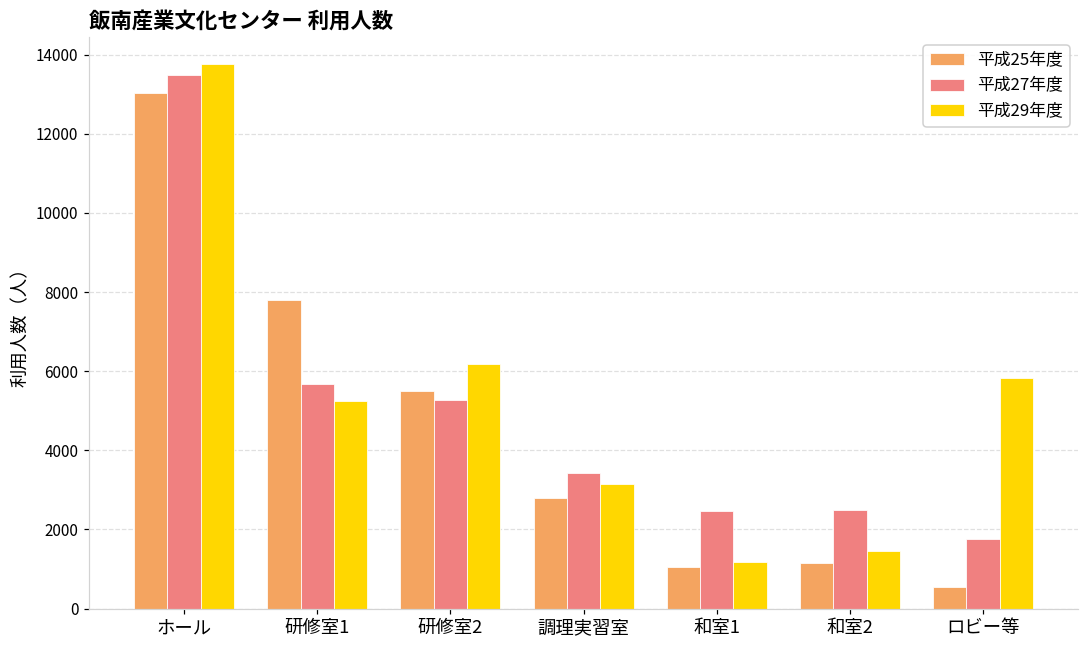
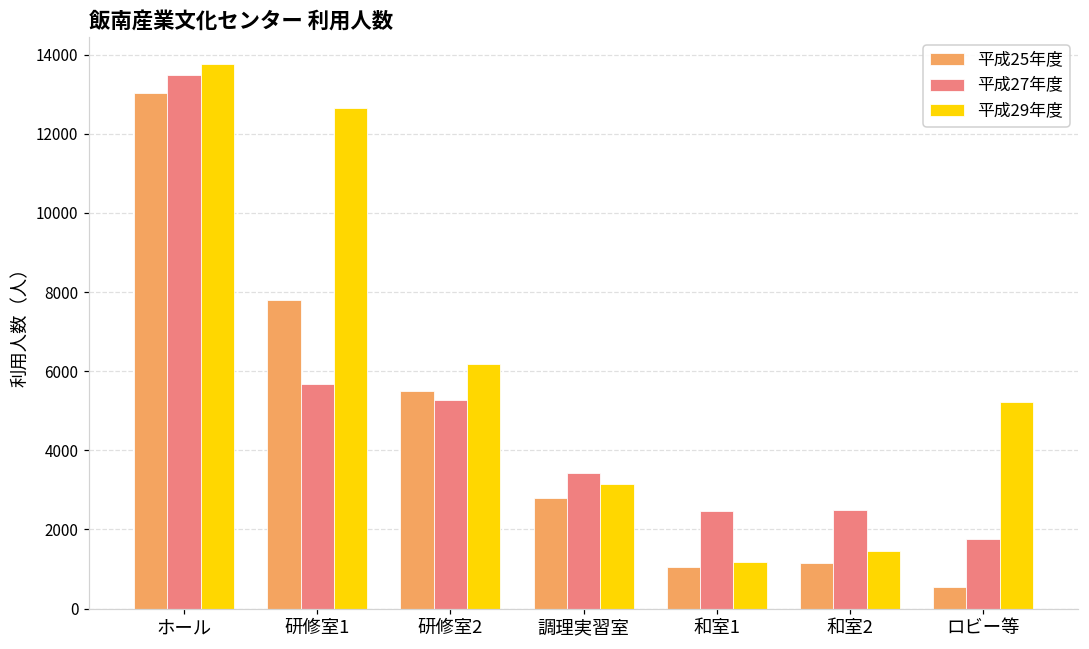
平成29年度, 研修室1: 5200 -> 12600
平成29年度, ロビー等: 5800 -> 5200
